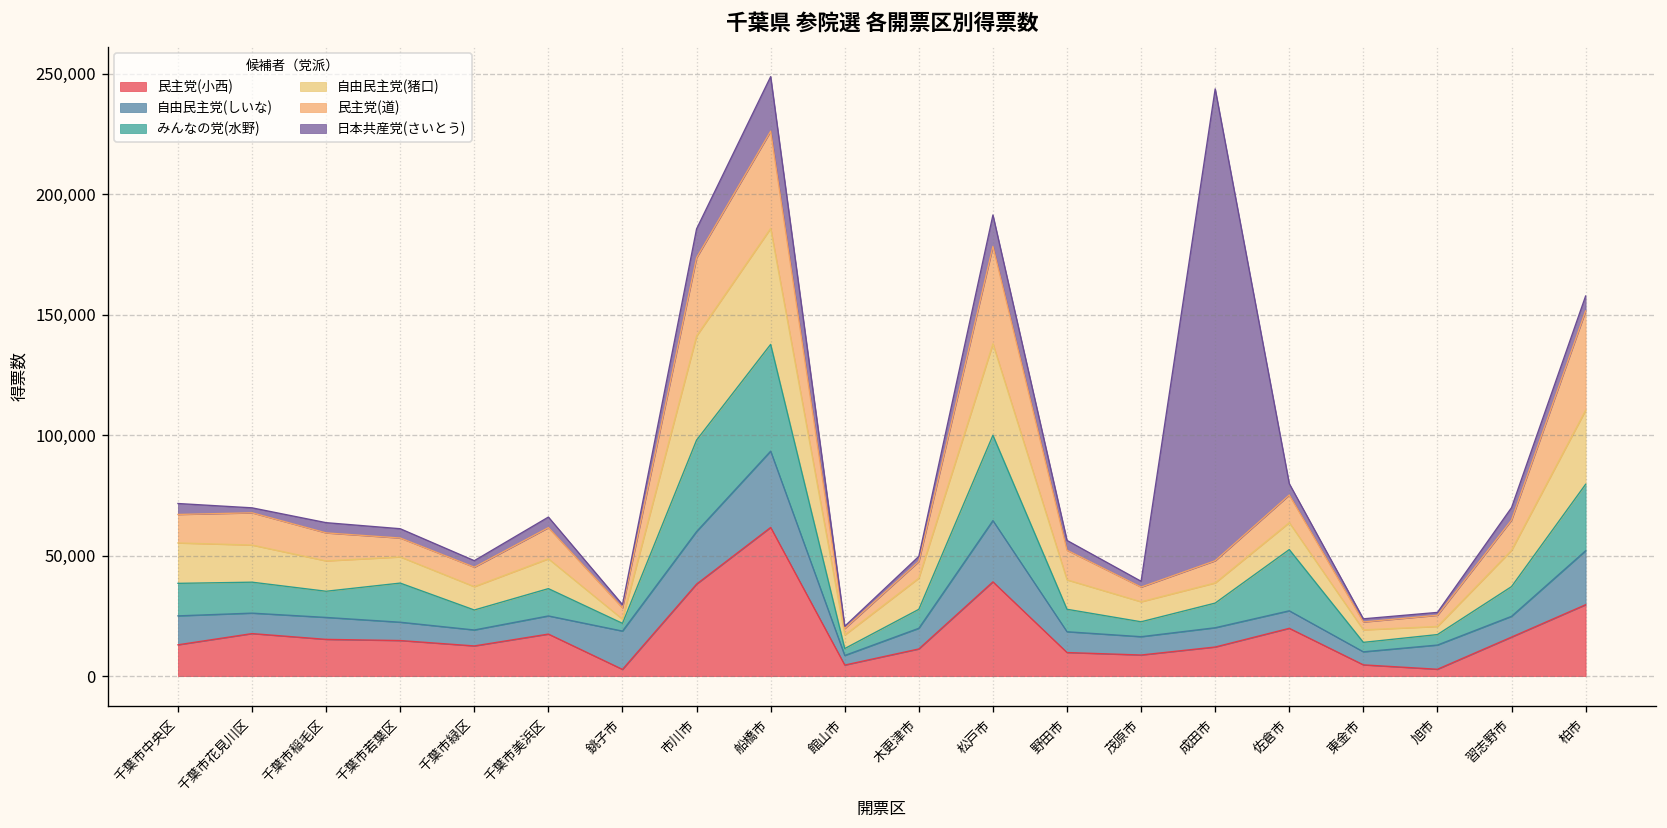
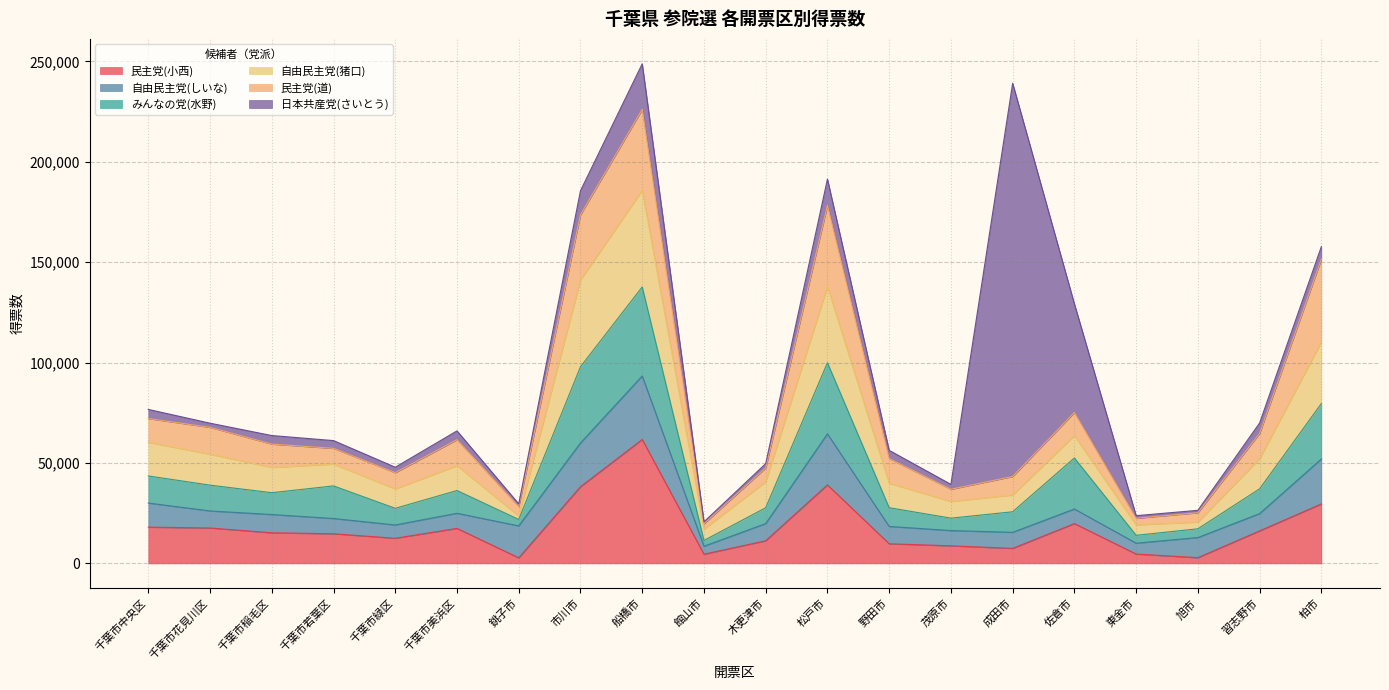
民主党(小西), 千葉市中央区: 13,000 -> 18,000
民主党(小西), 成田市: 12,000 -> 7,000
日本共産党(さいとう), 佐倉市: 5,000 -> 54,000
